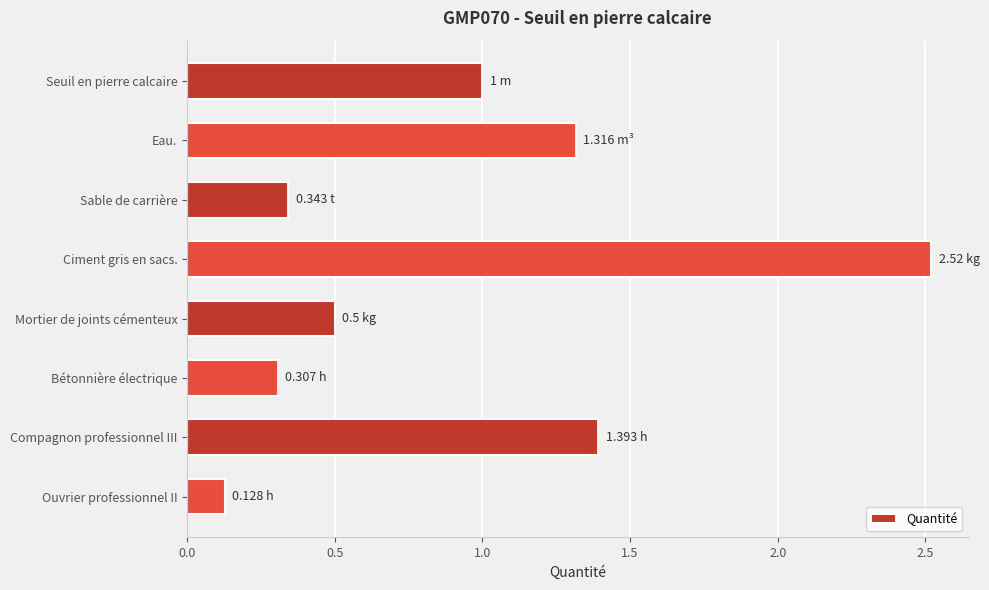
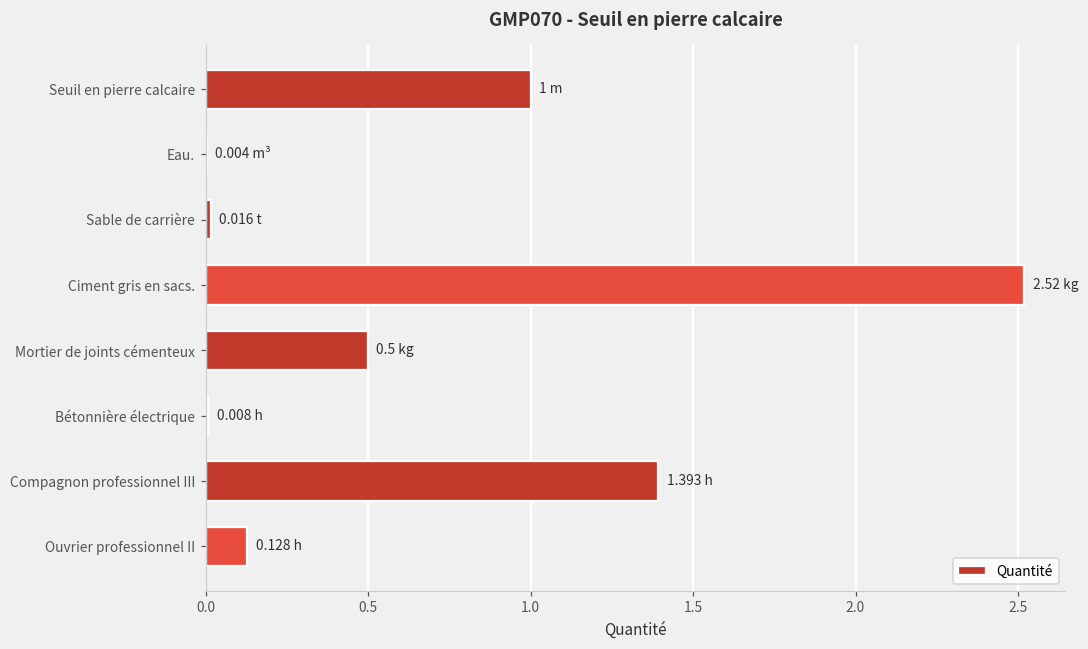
Eau.: 1.316 -> 0.004
Sable de carrière: 0.343 -> 0.016
Bétonnière électrique: 0.307 -> 0.008
